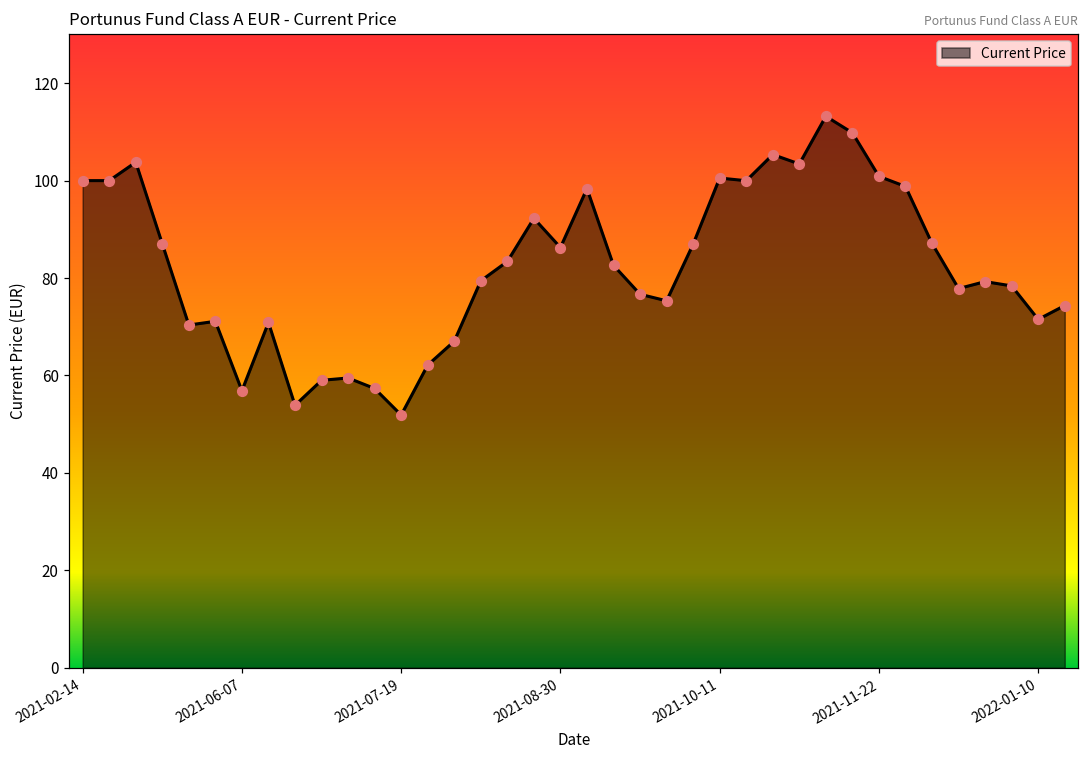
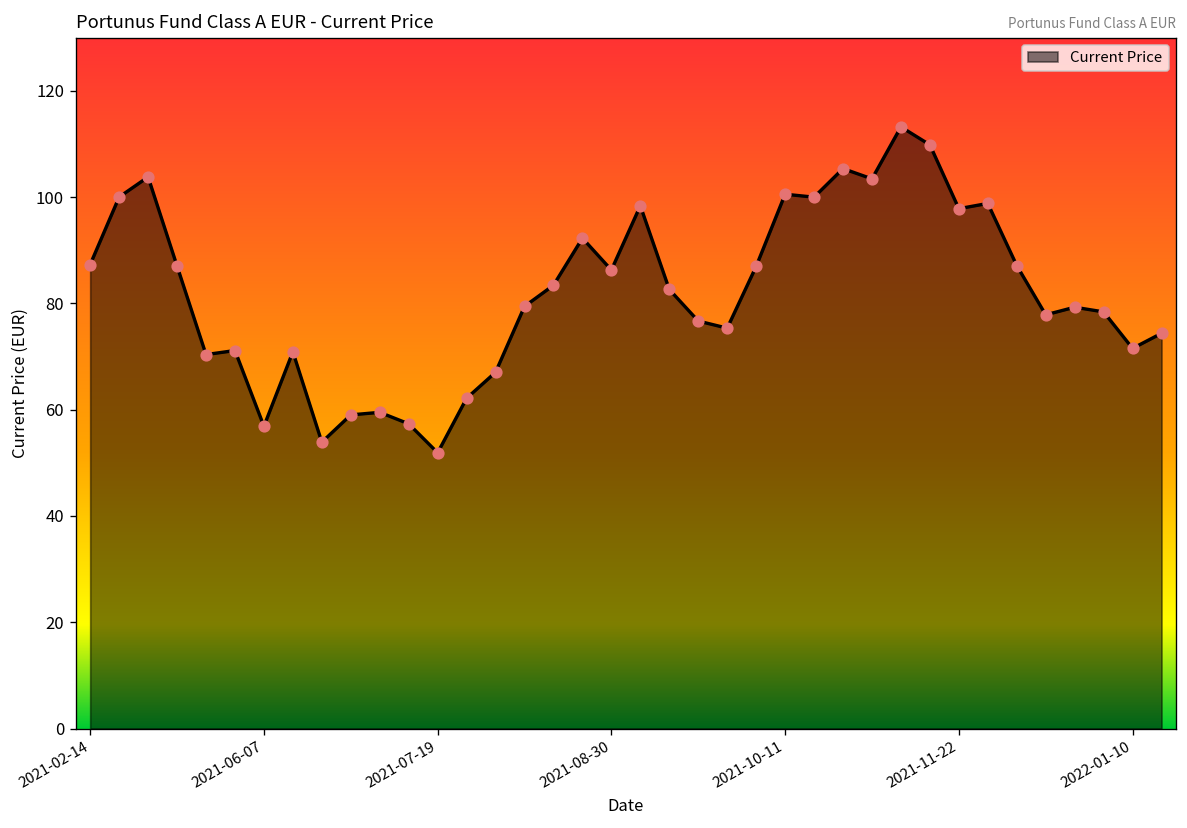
2021-02-14: 100 -> 87
2021-11-22: 101 -> 98
